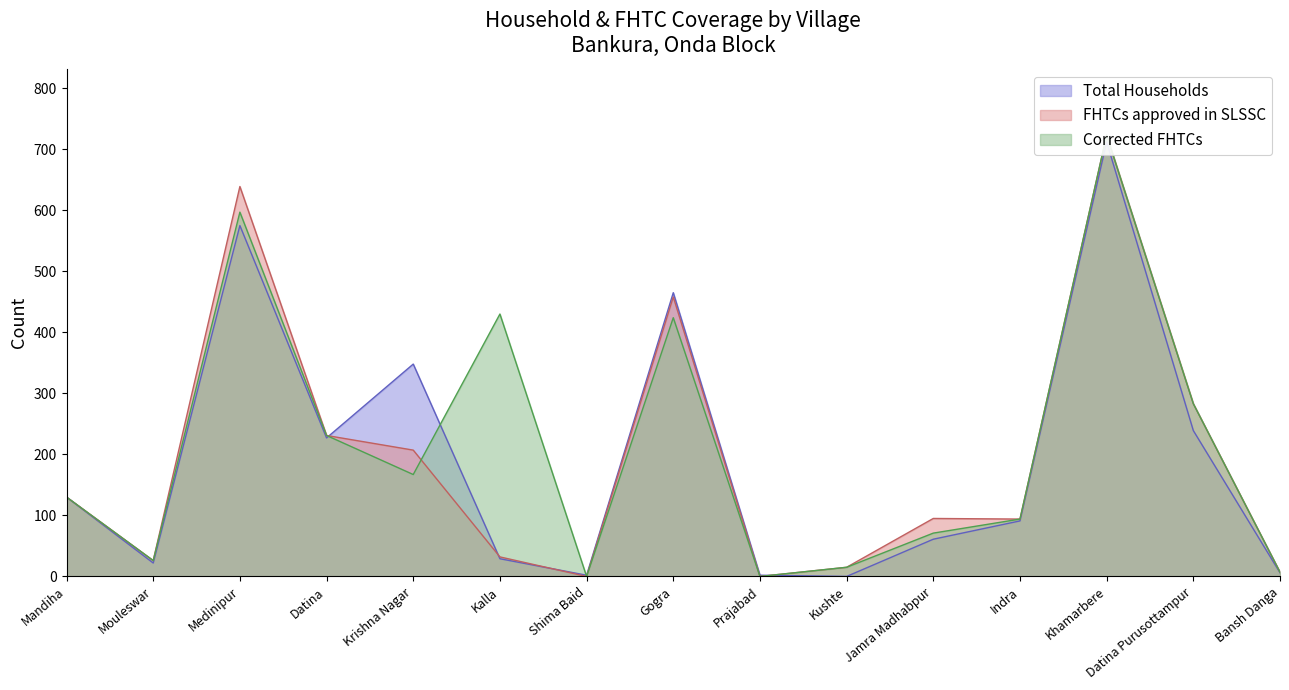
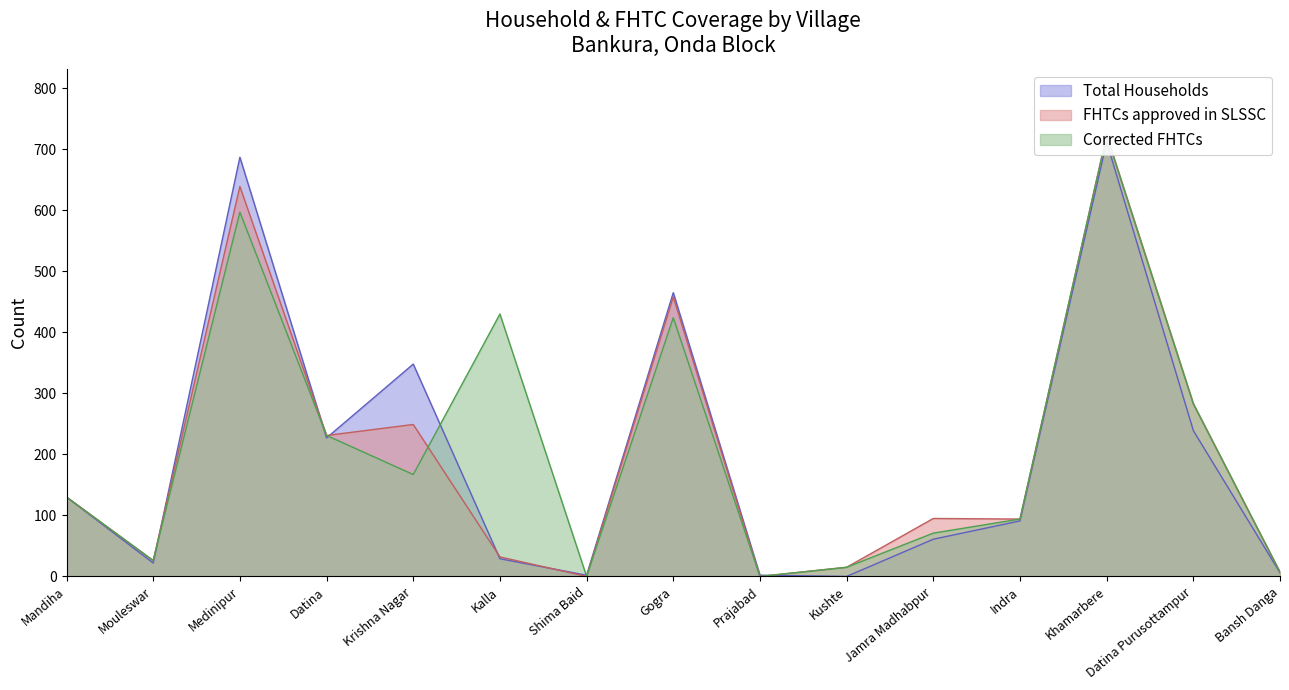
Total Households, Medinipur: 580 -> 690
FHTCs approved in SLSSC, Krishna Nagar: 210 -> 250
